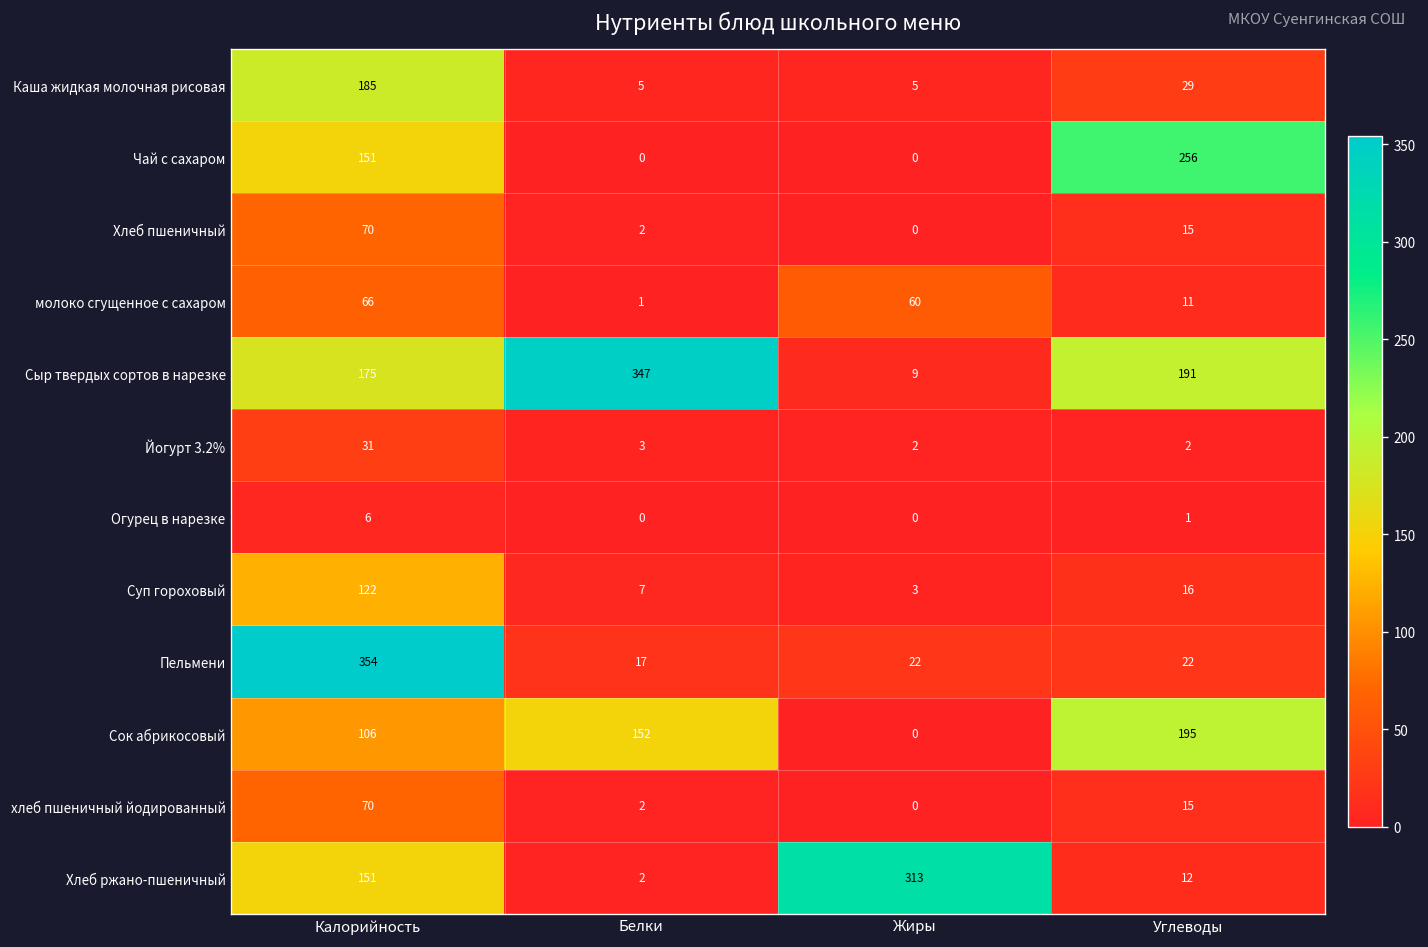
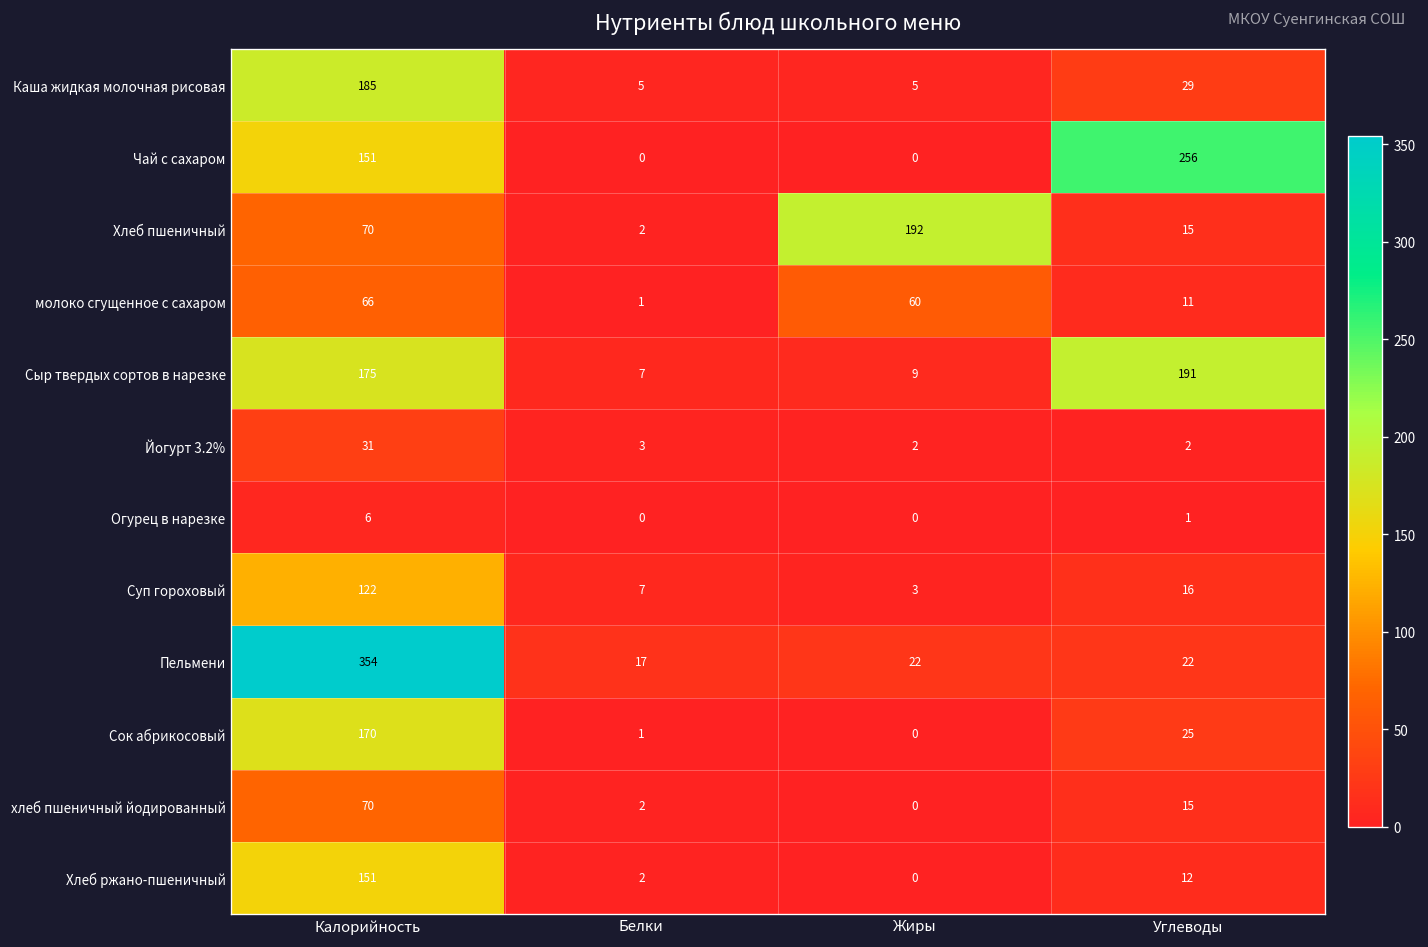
Хлеб пшеничный, Жиры: 0 -> 192
Сыр твердых сортов в нарезке, Белки: 347 -> 7
Сок абрикосовый, Калорийность: 106 -> 170
Сок абрикосовый, Белки: 152 -> 1
Сок абрикосовый, Углеводы: 195 -> 25
Хлеб ржано-пшеничный, Жиры: 313 -> 0
